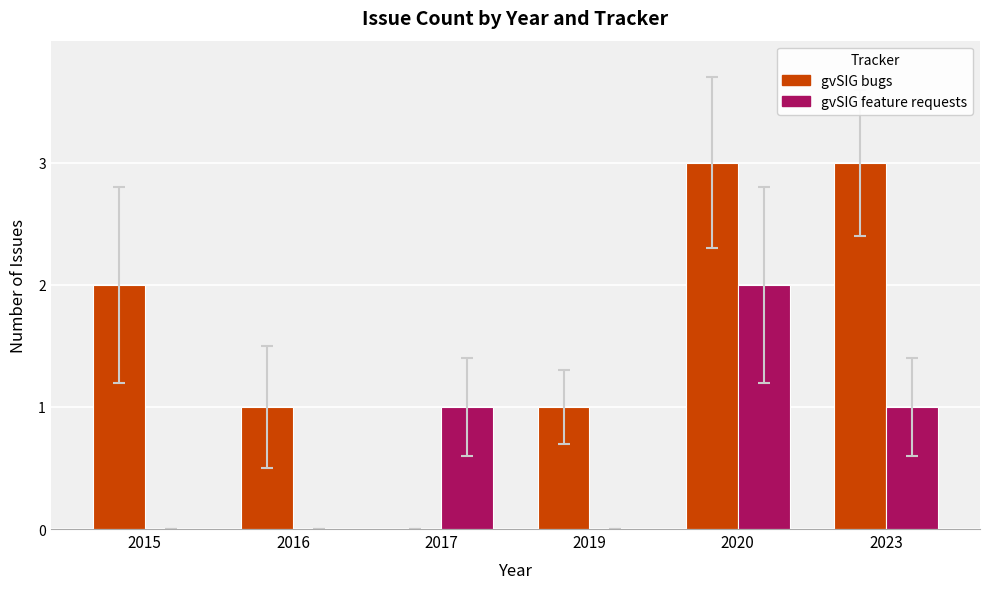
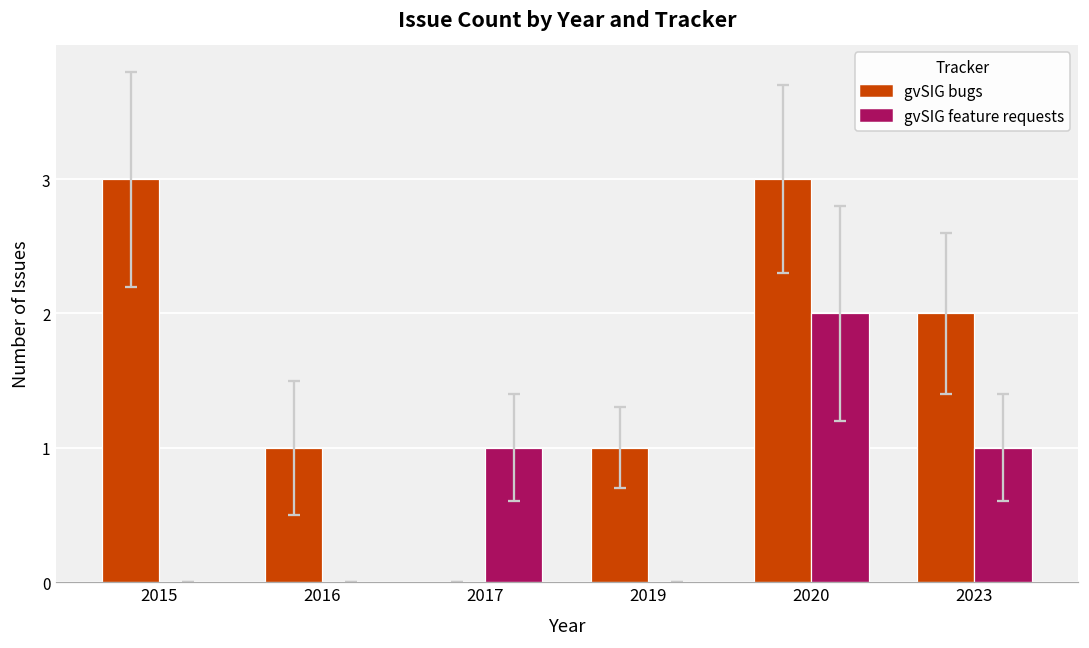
gvSIG bugs, 2015: 2 -> 3
gvSIG bugs, 2023: 3 -> 2
